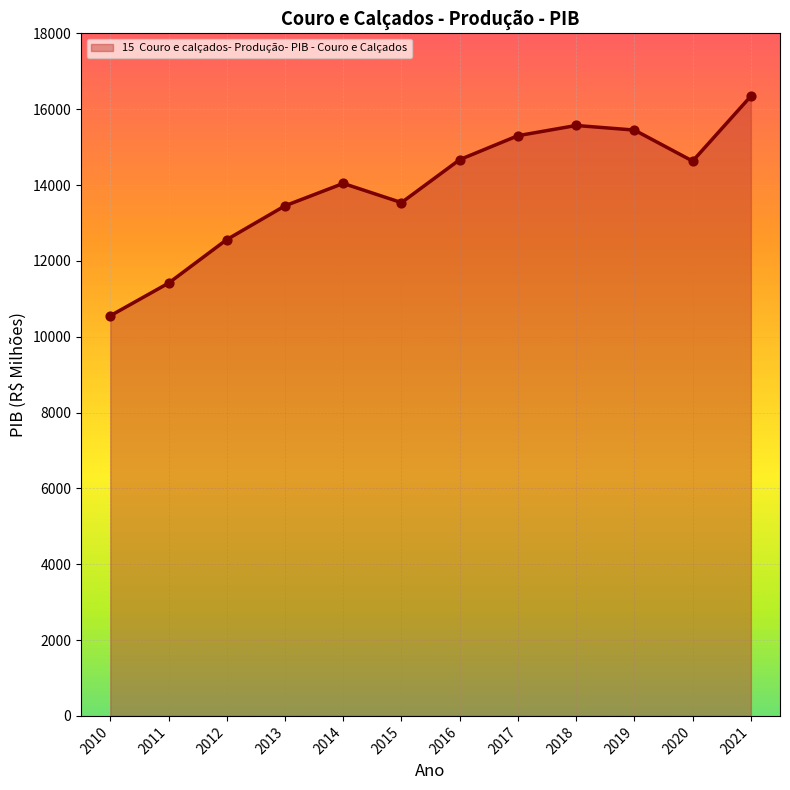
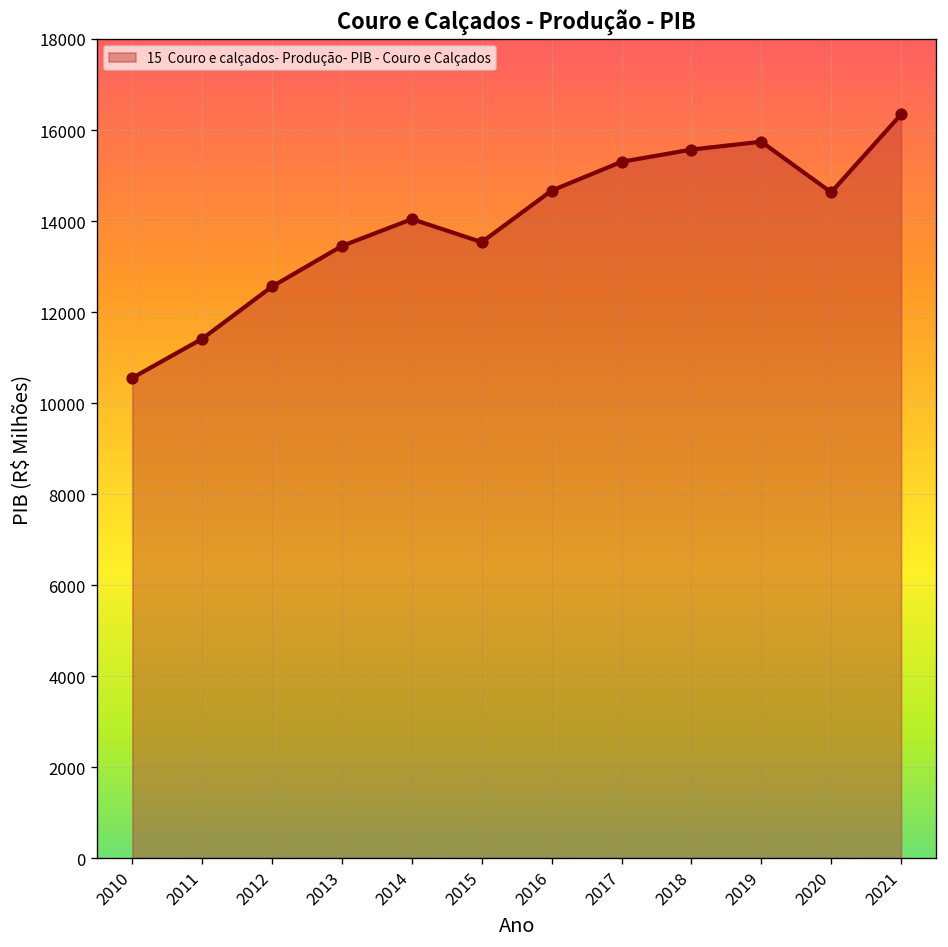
2019: 15400 -> 15700
